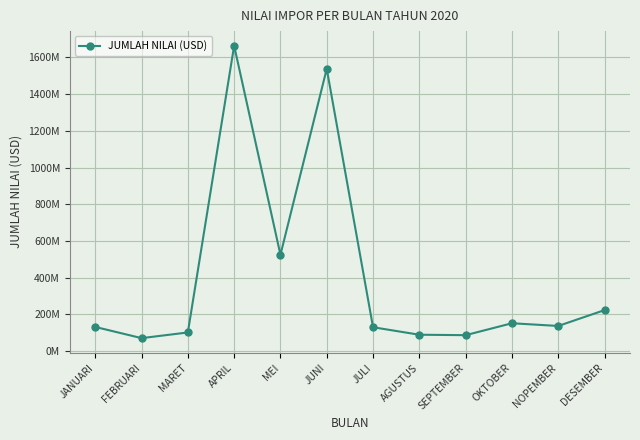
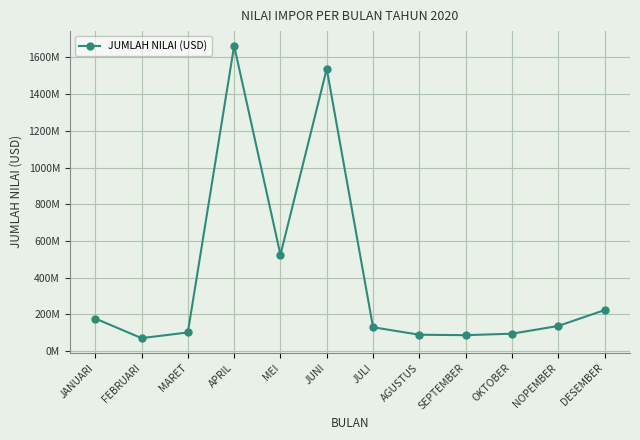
JANUARI: 130000000 -> 180000000
OKTOBER: 150000000 -> 90000000
